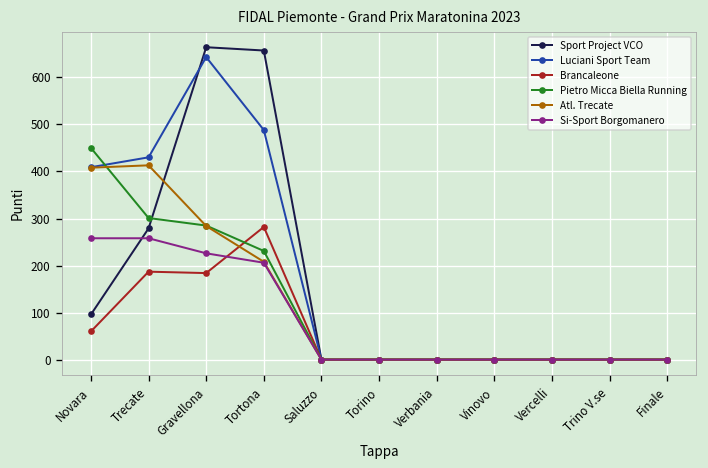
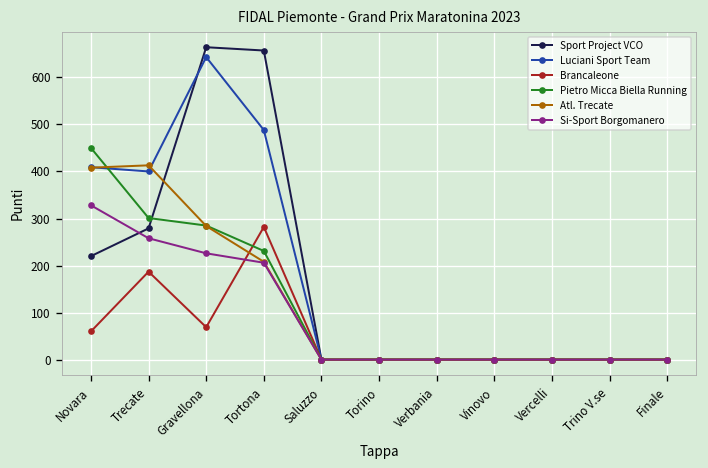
Sport Project VCO, Novara: 100 -> 220
Si-Sport Borgomanero, Novara: 260 -> 330
Luciani Sport Team, Trecate: 430 -> 400
Brancaleone, Gravellona: 180 -> 70
